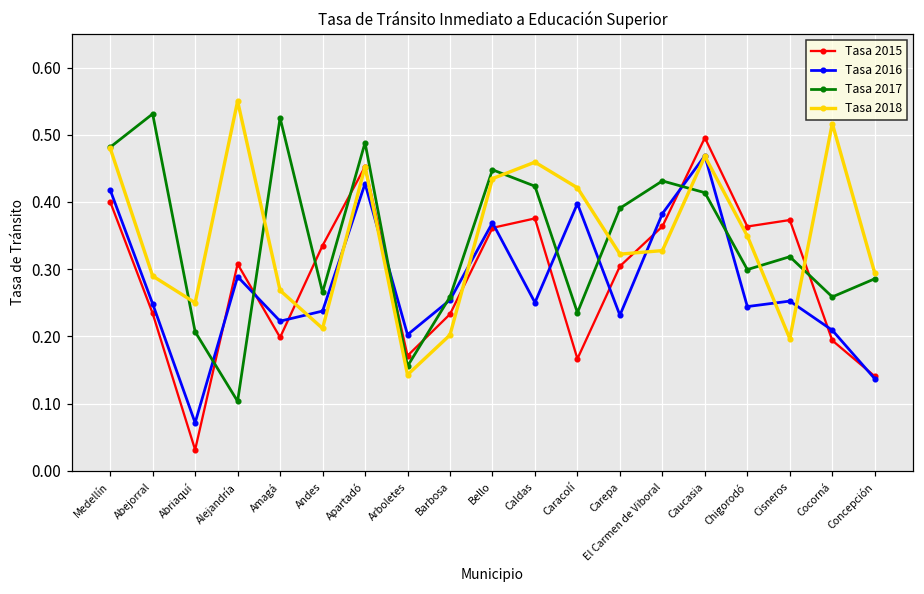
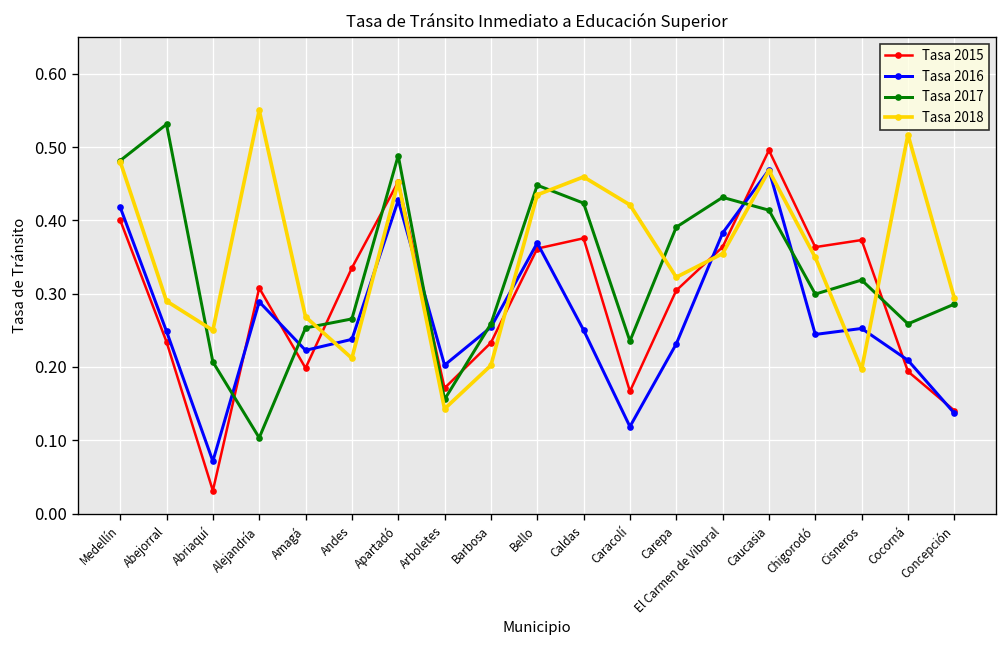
Tasa 2017, Amagá: 0.53 -> 0.25
Tasa 2016, Caracolí: 0.40 -> 0.12
Tasa 2018, El Carmen de Viboral: 0.33 -> 0.35
